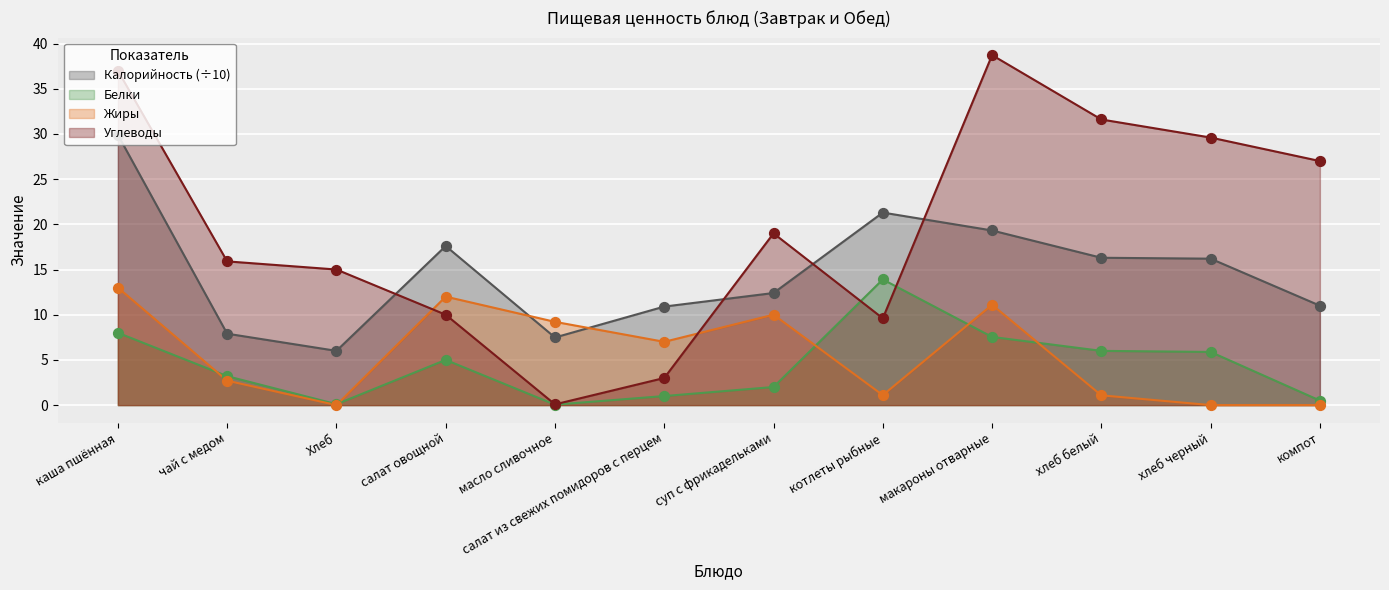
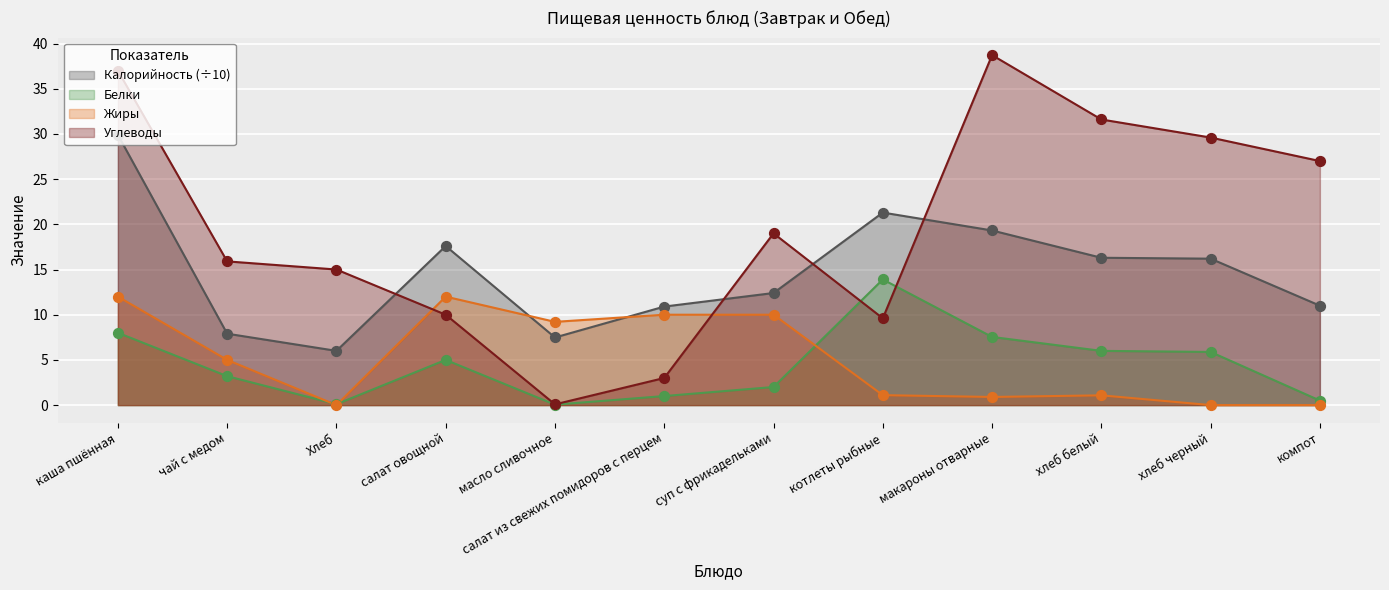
Жиры, каша пшённая: 13 -> 12
Жиры, чай с медом: 3 -> 5
Жиры, салат из свежих помидоров с перцем: 7 -> 10
Жиры, макароны отварные: 11 -> 1
